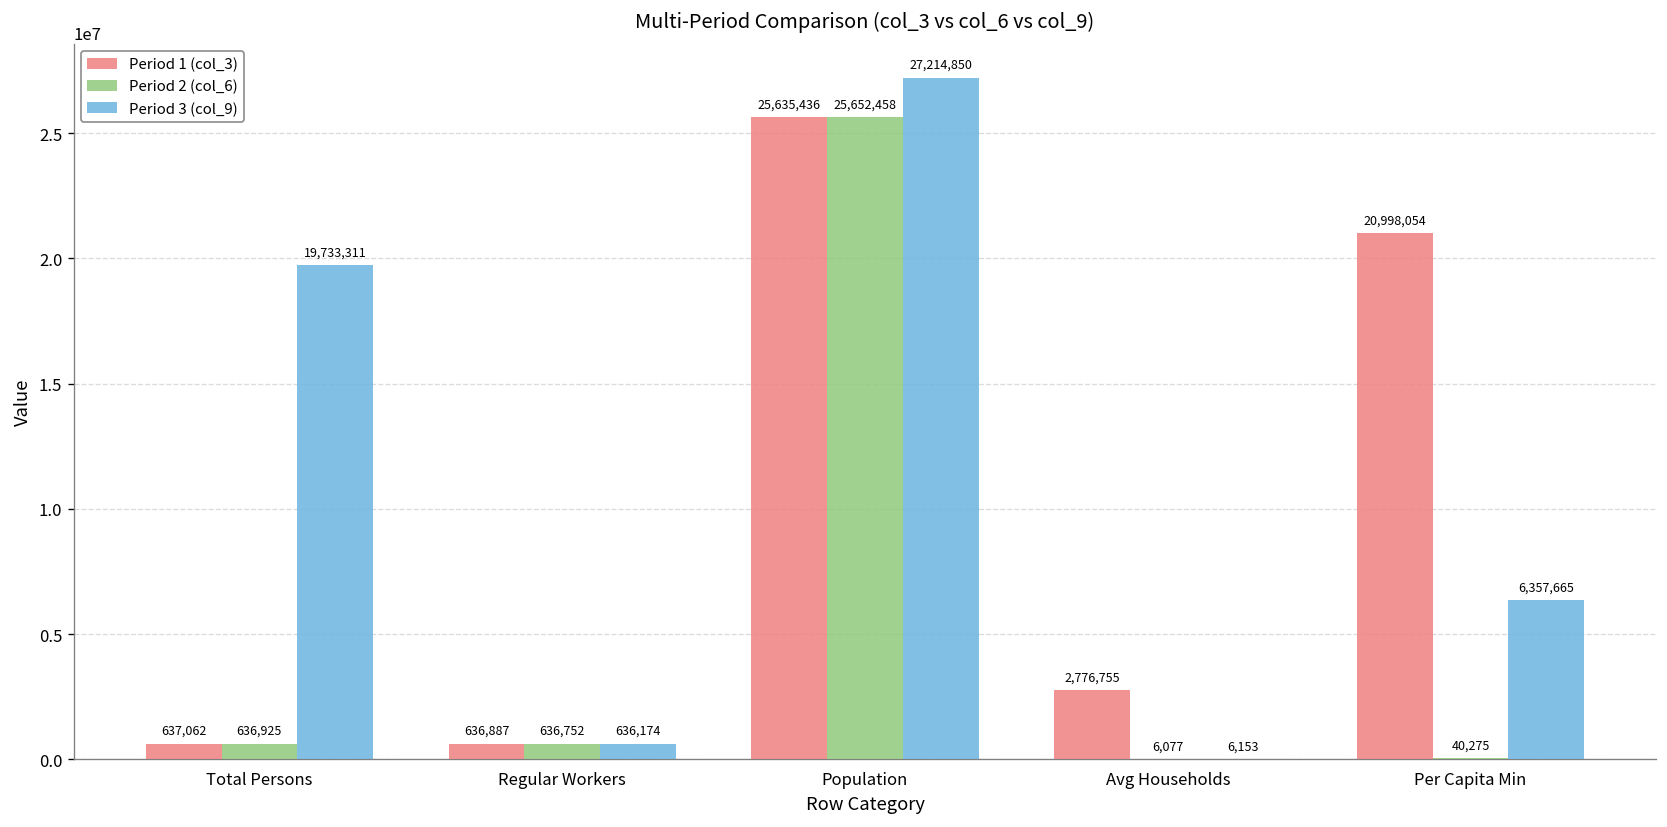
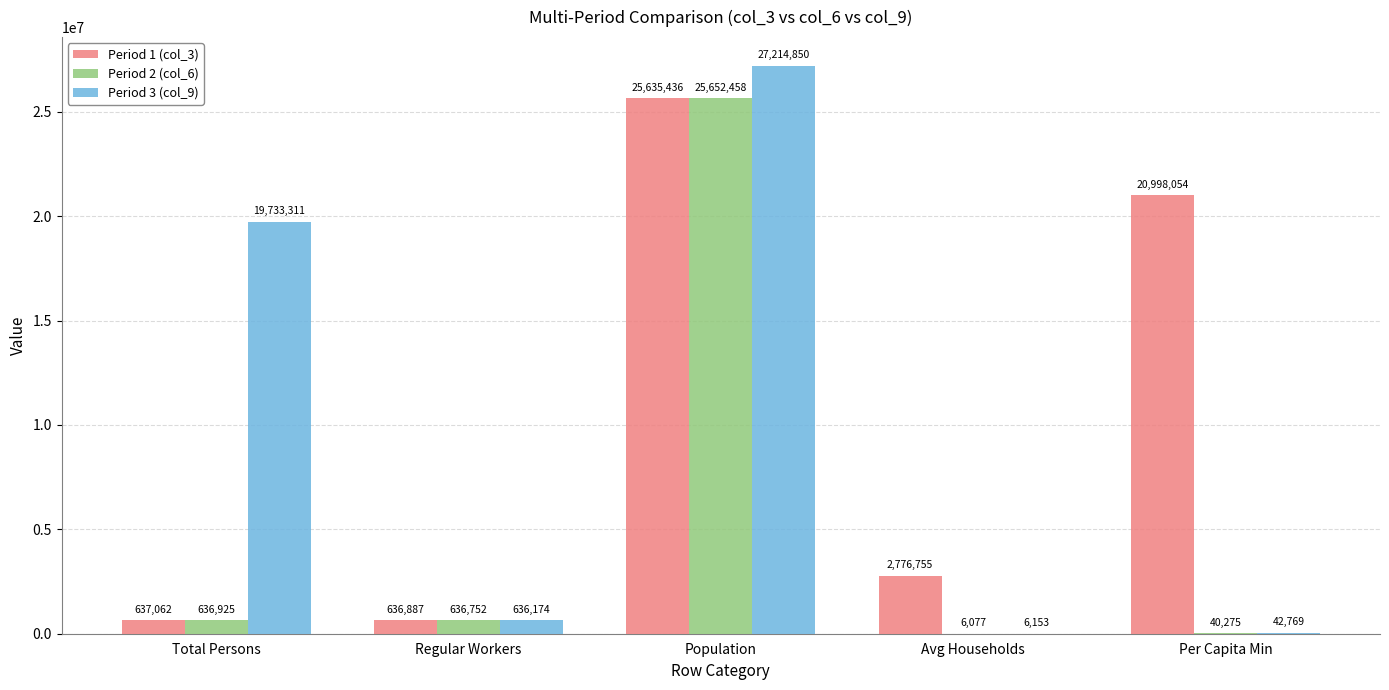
Period 3 (col_9), Per Capita Min: 6,357,665 -> 42,769
